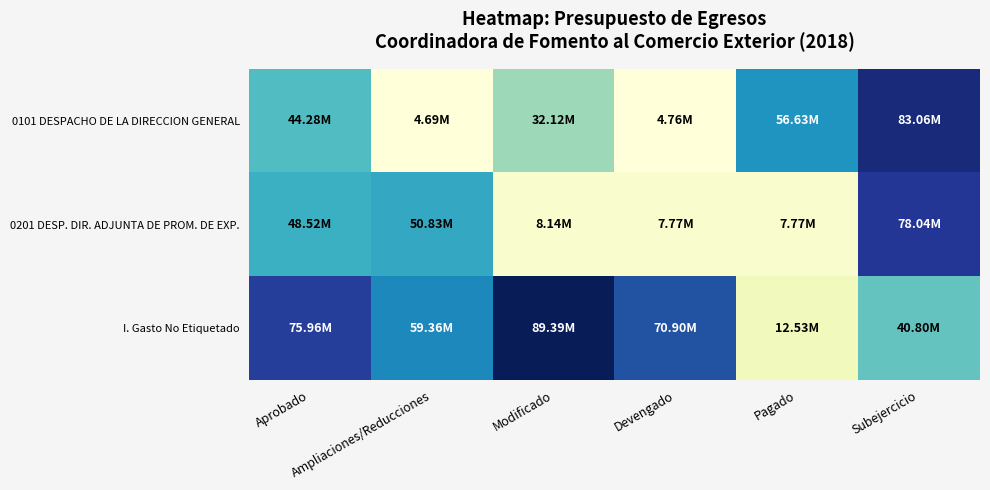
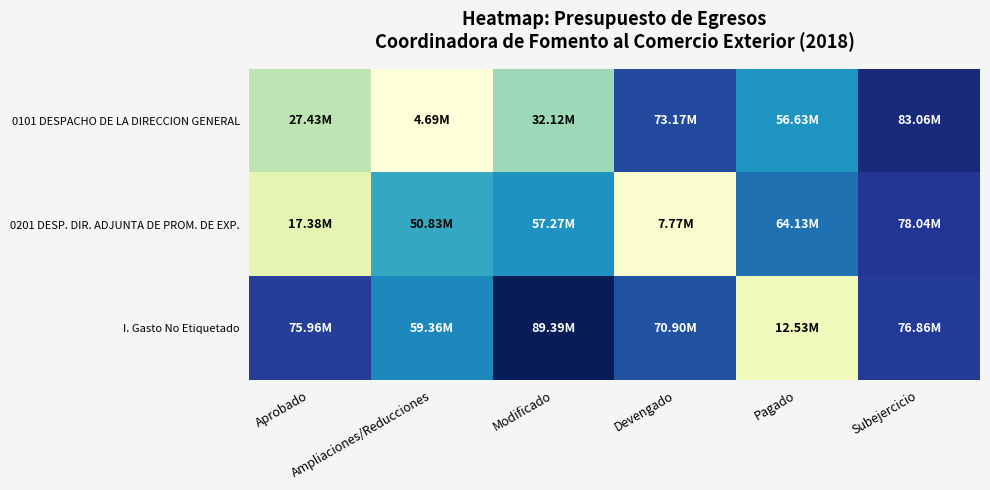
0101 DESPACHO DE LA DIRECCION GENERAL, Aprobado: 44.28M -> 27.43M
0101 DESPACHO DE LA DIRECCION GENERAL, Devengado: 4.76M -> 73.17M
0201 DESP. DIR. ADJUNTA DE PROM. DE EXP., Aprobado: 48.52M -> 17.38M
0201 DESP. DIR. ADJUNTA DE PROM. DE EXP., Modificado: 8.14M -> 57.27M
0201 DESP. DIR. ADJUNTA DE PROM. DE EXP., Pagado: 7.77M -> 64.13M
I. Gasto No Etiquetado, Subejercicio: 40.80M -> 76.86M
